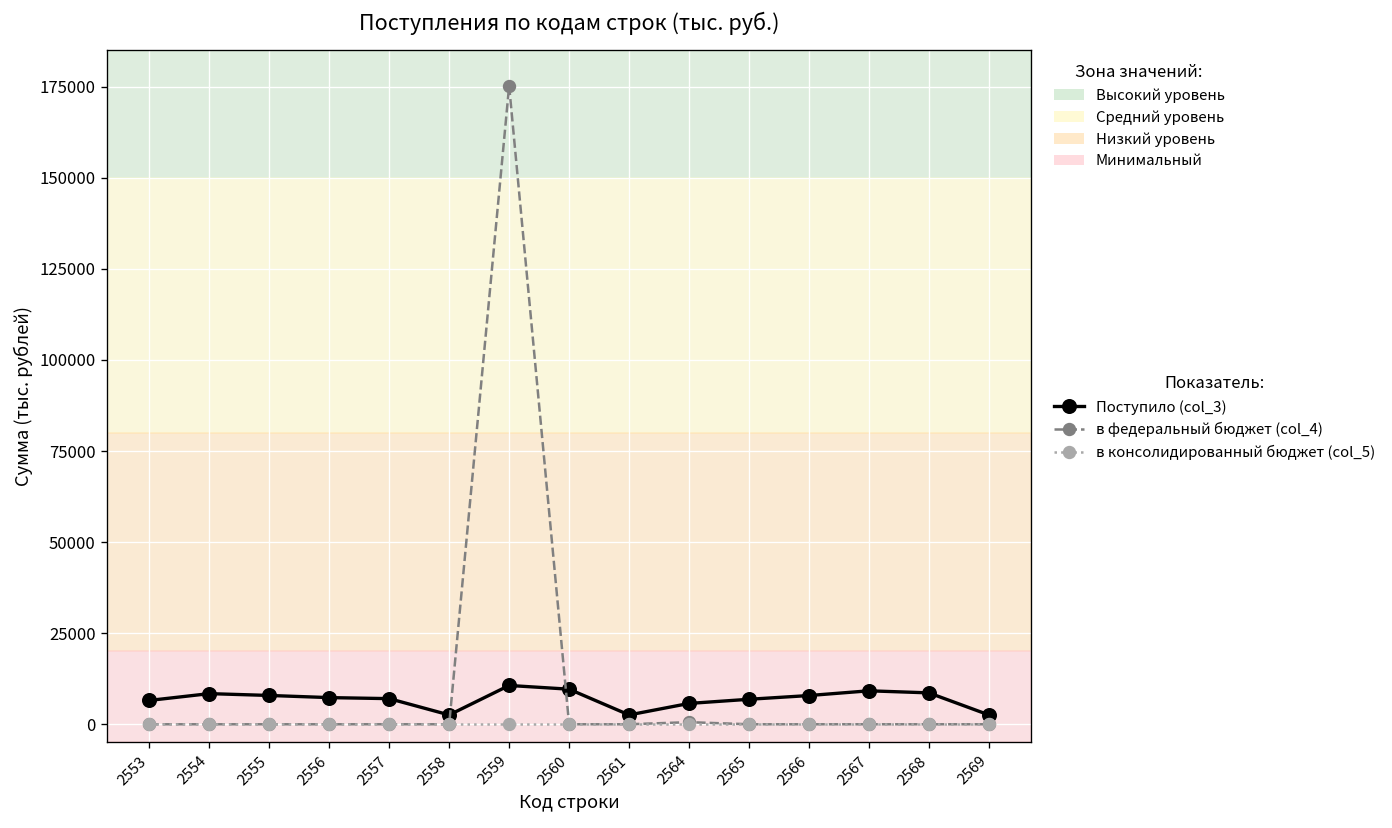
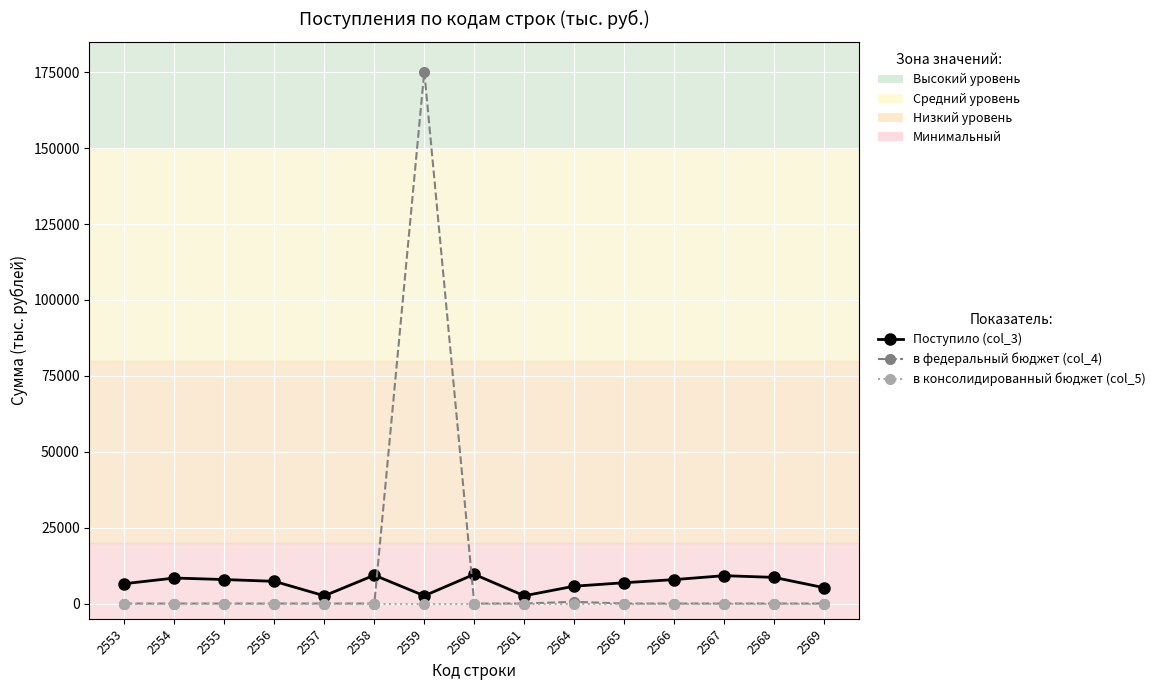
Поступило (col_3), 2557: 7000 -> 3000
Поступило (col_3), 2558: 3000 -> 9000
Поступило (col_3), 2559: 11000 -> 3000
Поступило (col_3), 2569: 3000 -> 5000
